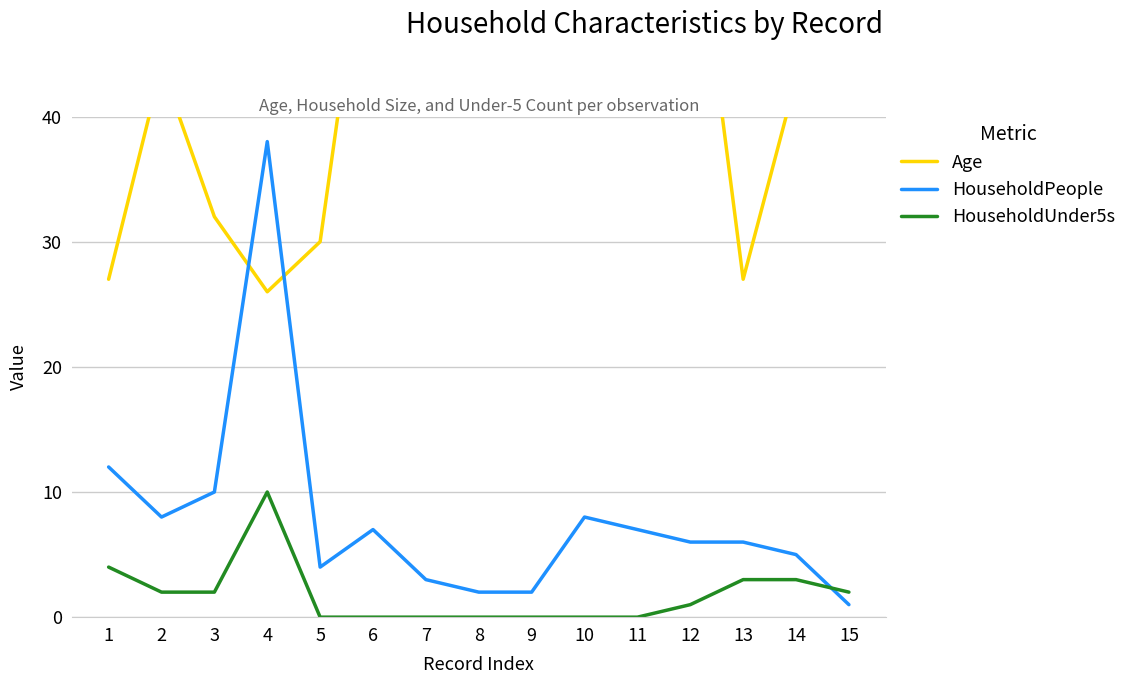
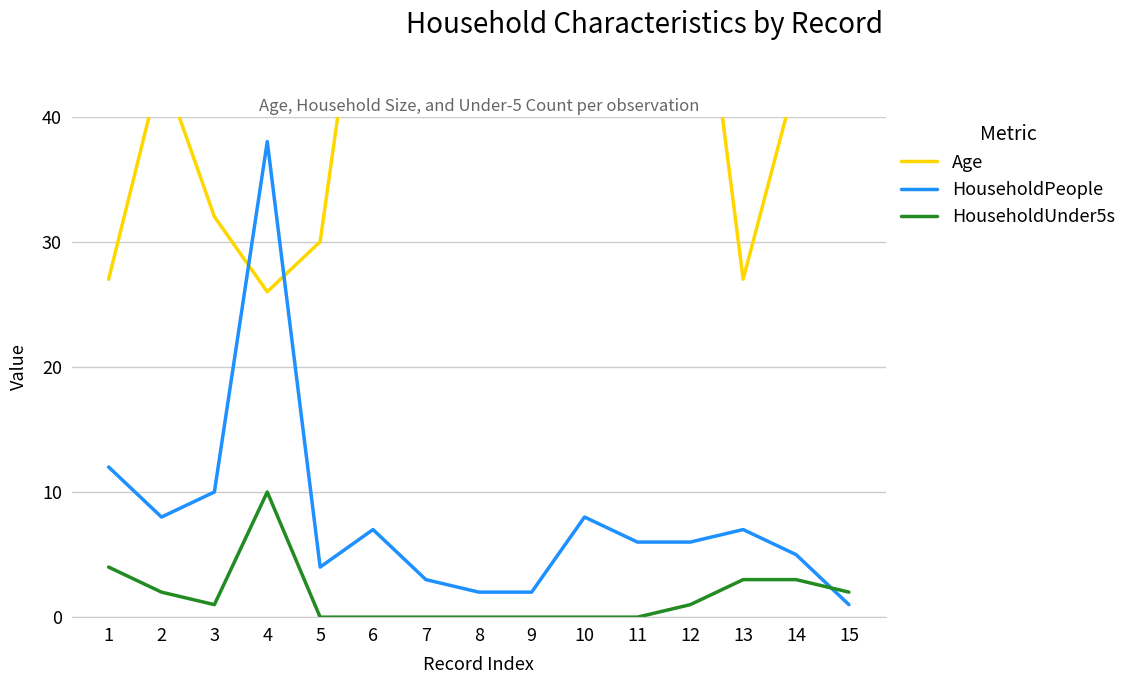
HouseholdUnder5s, 3: 2 -> 1
HouseholdPeople, 11: 7 -> 6
HouseholdPeople, 13: 6 -> 7
